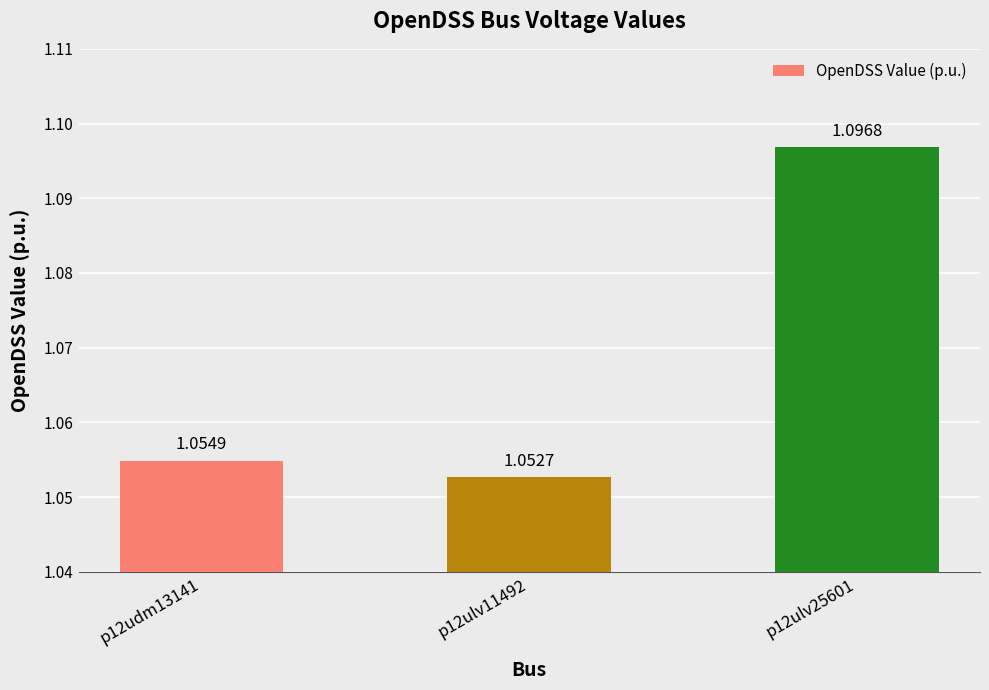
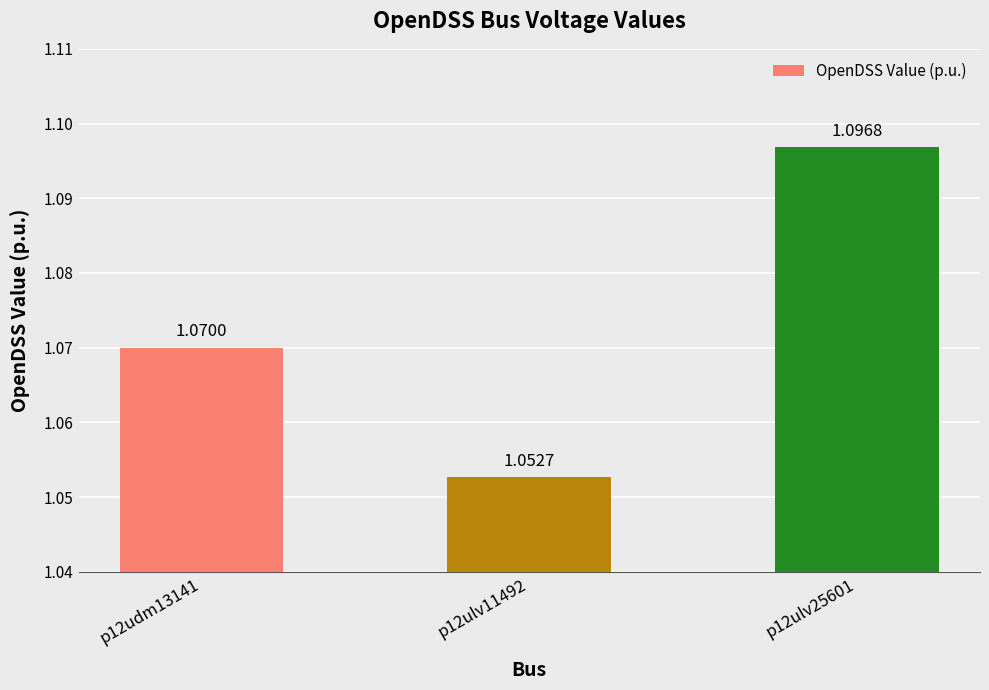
p12udm13141: 1.0549 -> 1.0700
